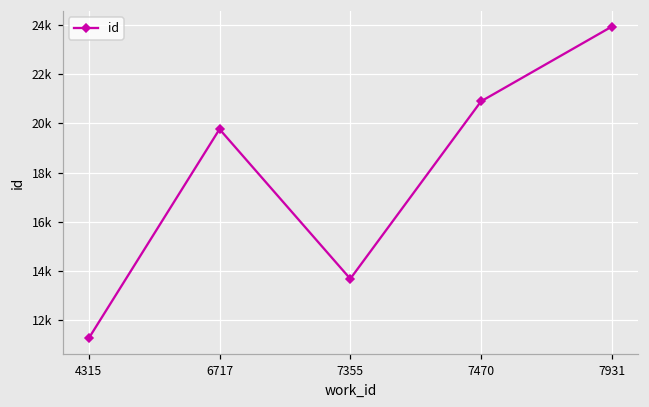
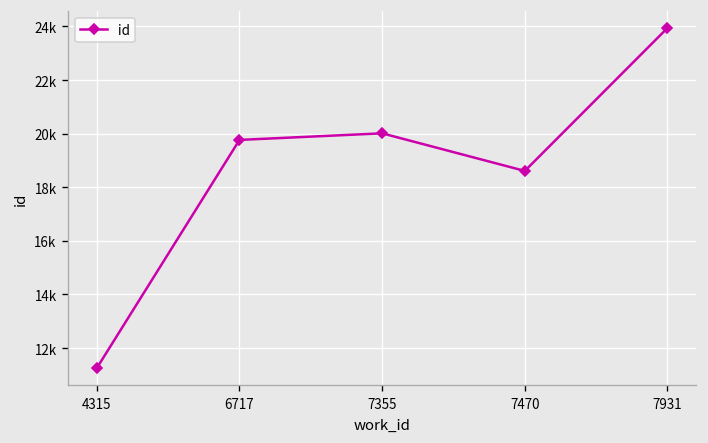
7355: 13700 -> 20000
7470: 20900 -> 18600
